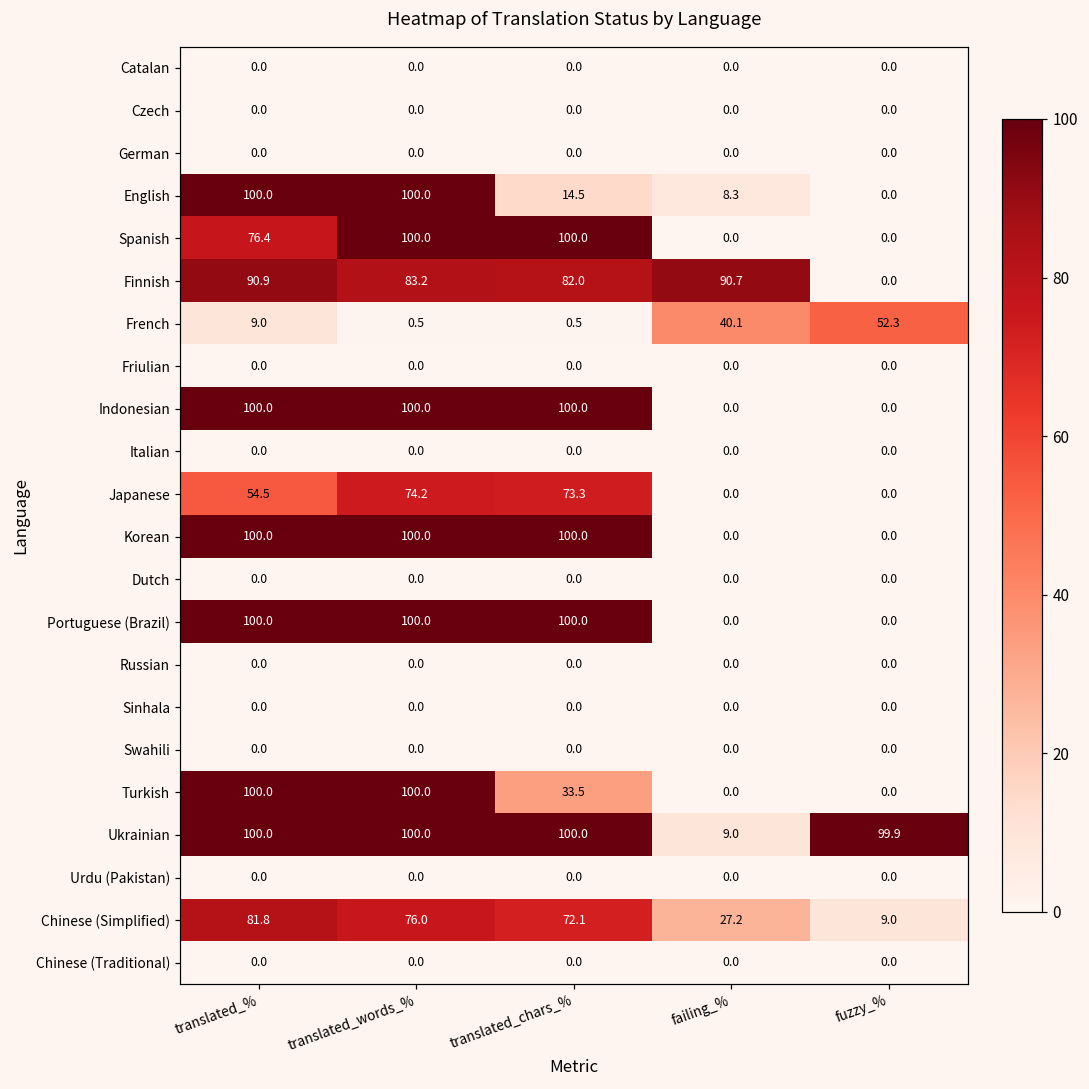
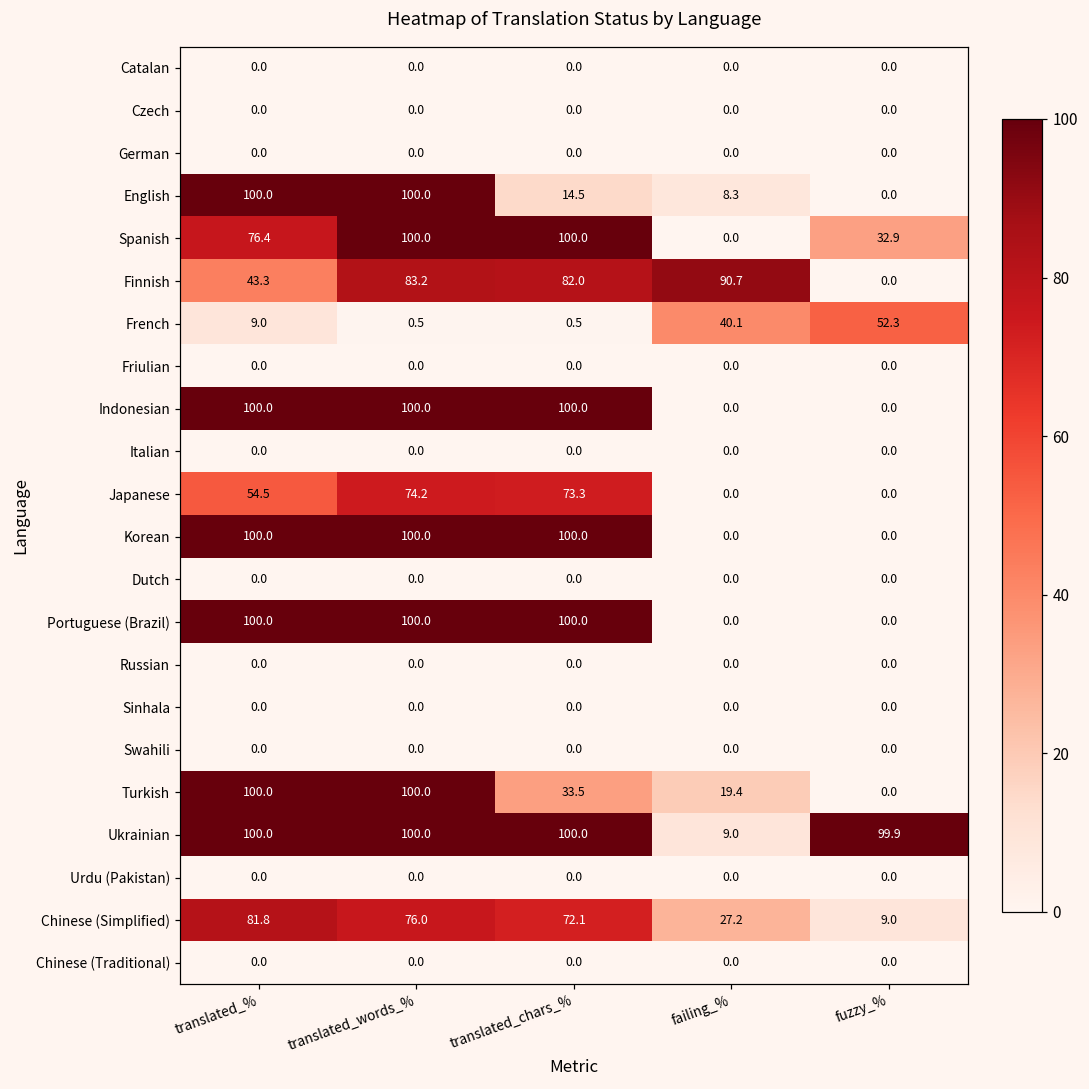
Spanish, fuzzy_%: 0.0 -> 32.9
Finnish, translated_%: 90.9 -> 43.3
Turkish, failing_%: 0.0 -> 19.4
